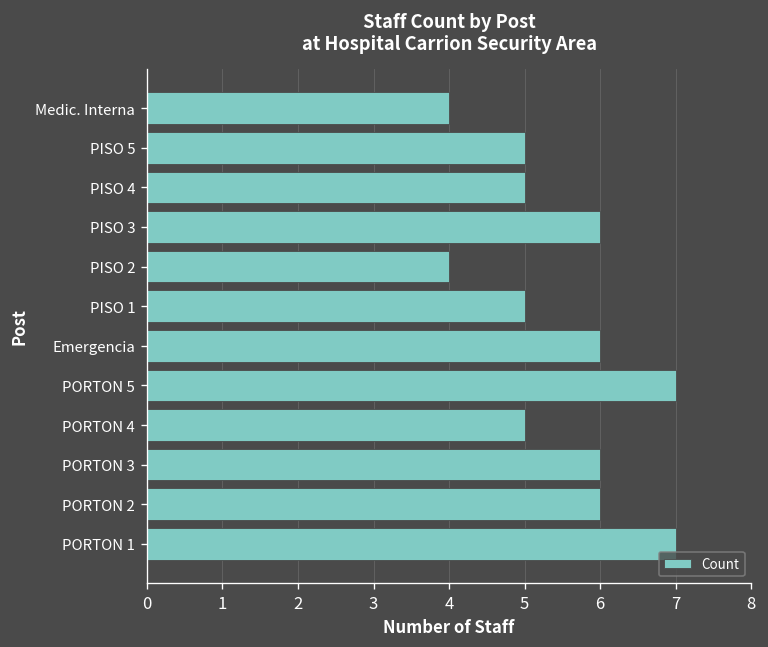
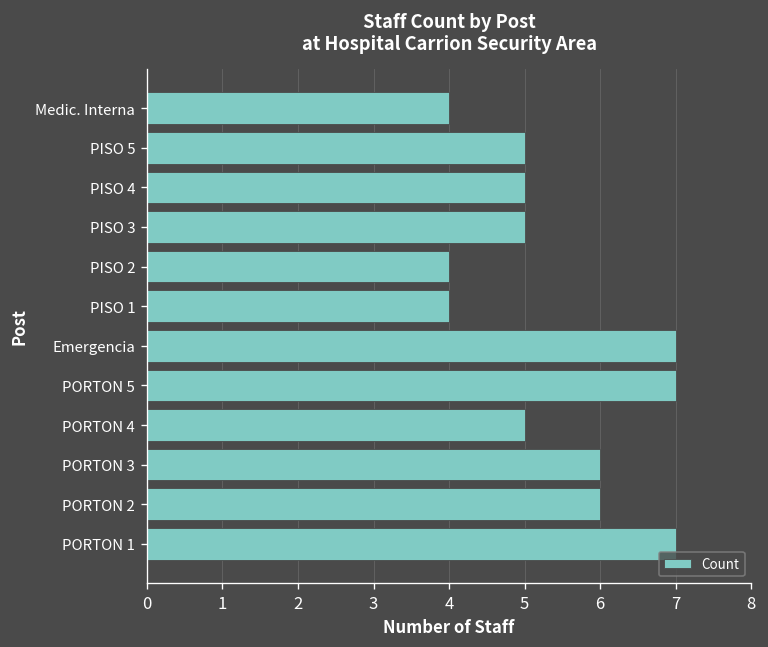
PISO 3: 6 -> 5
PISO 1: 5 -> 4
Emergencia: 6 -> 7
